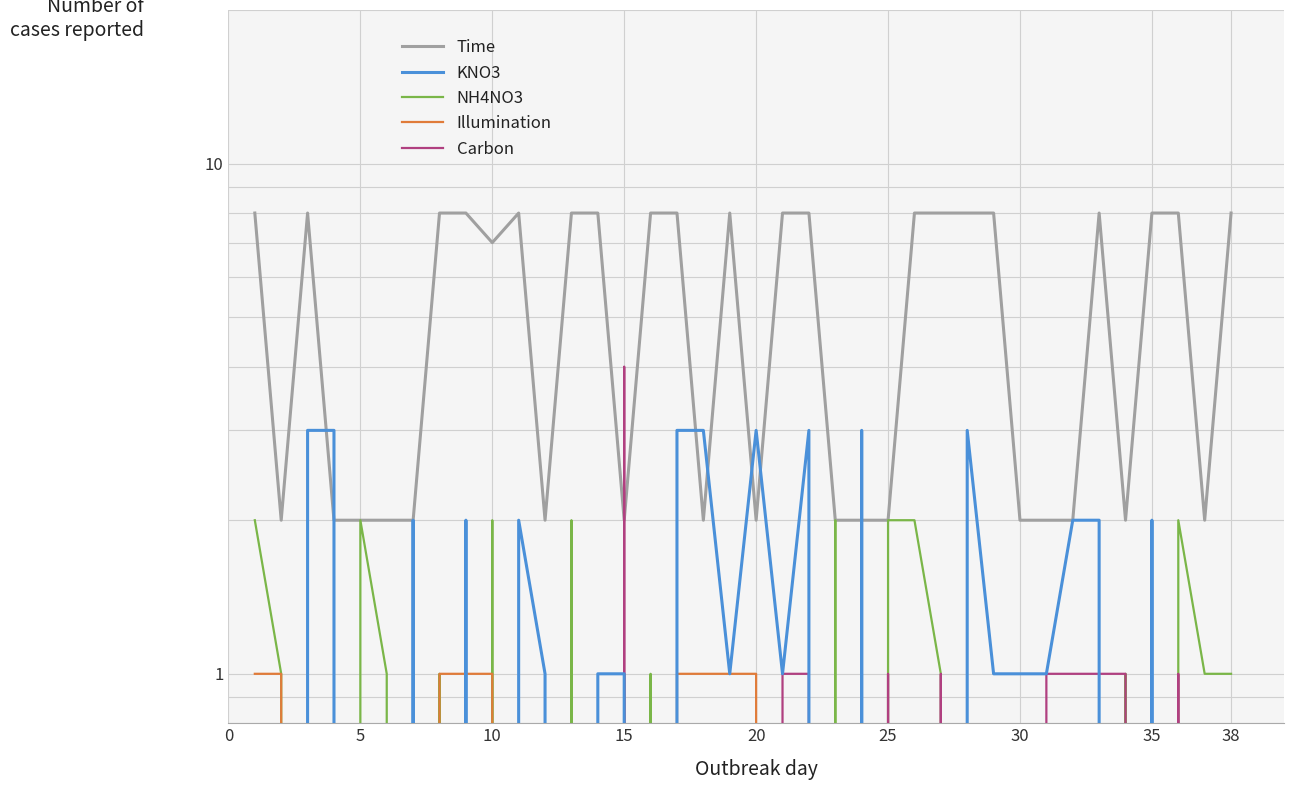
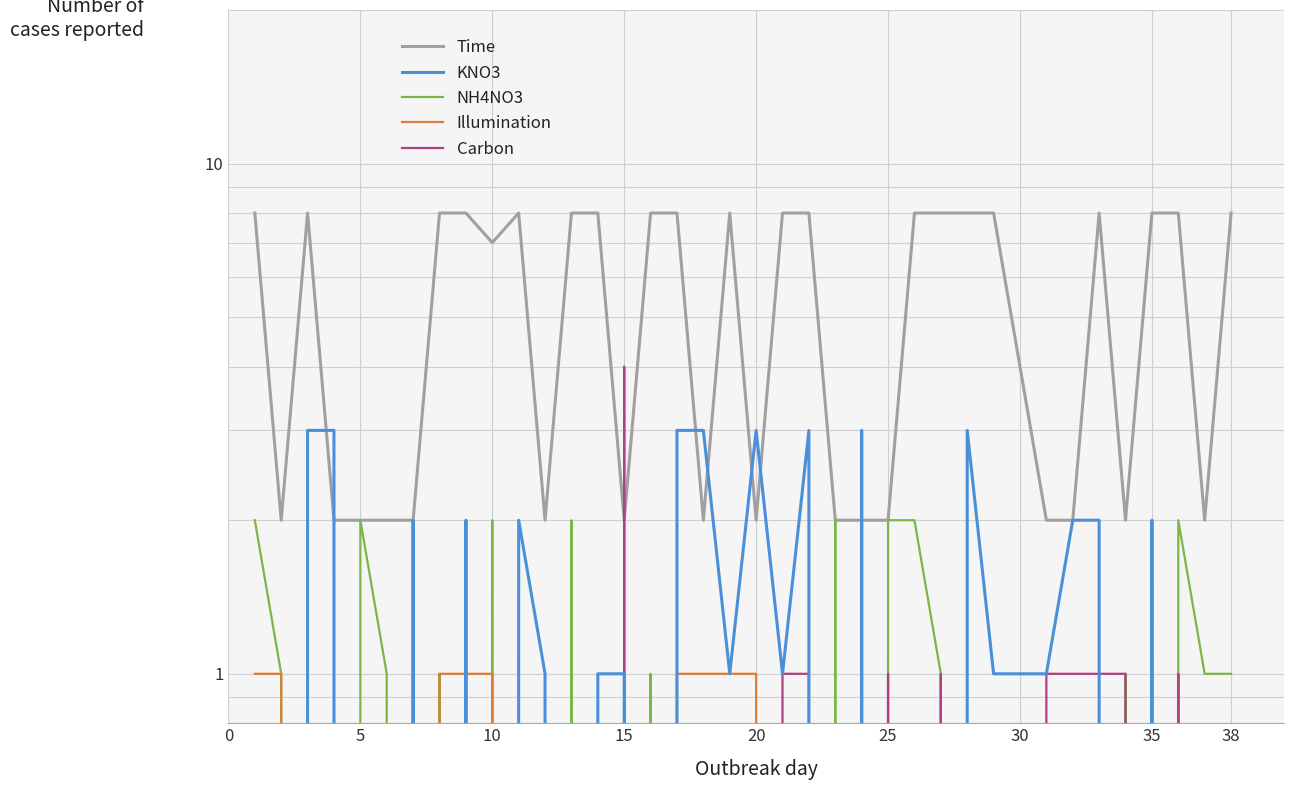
Time, 30: 2 -> 4
